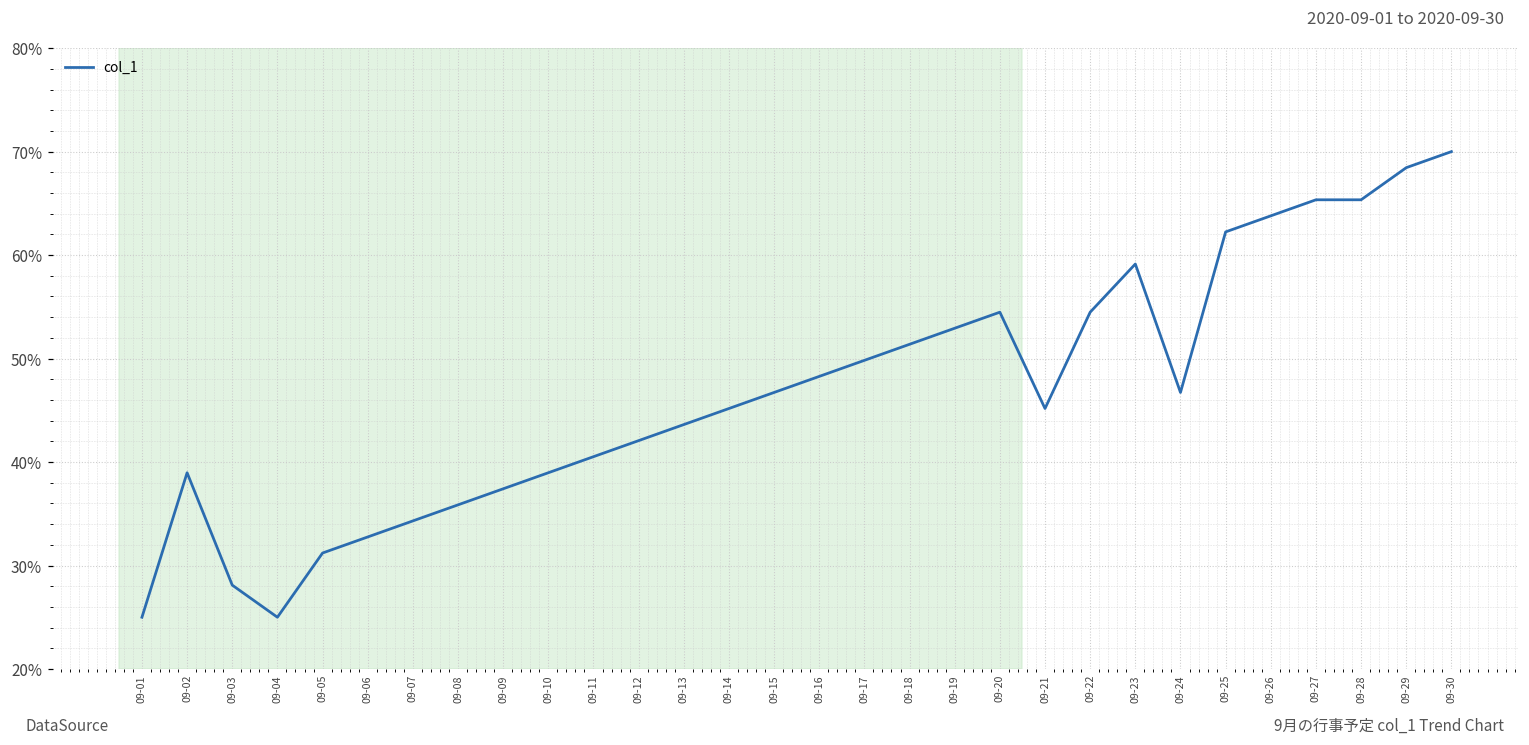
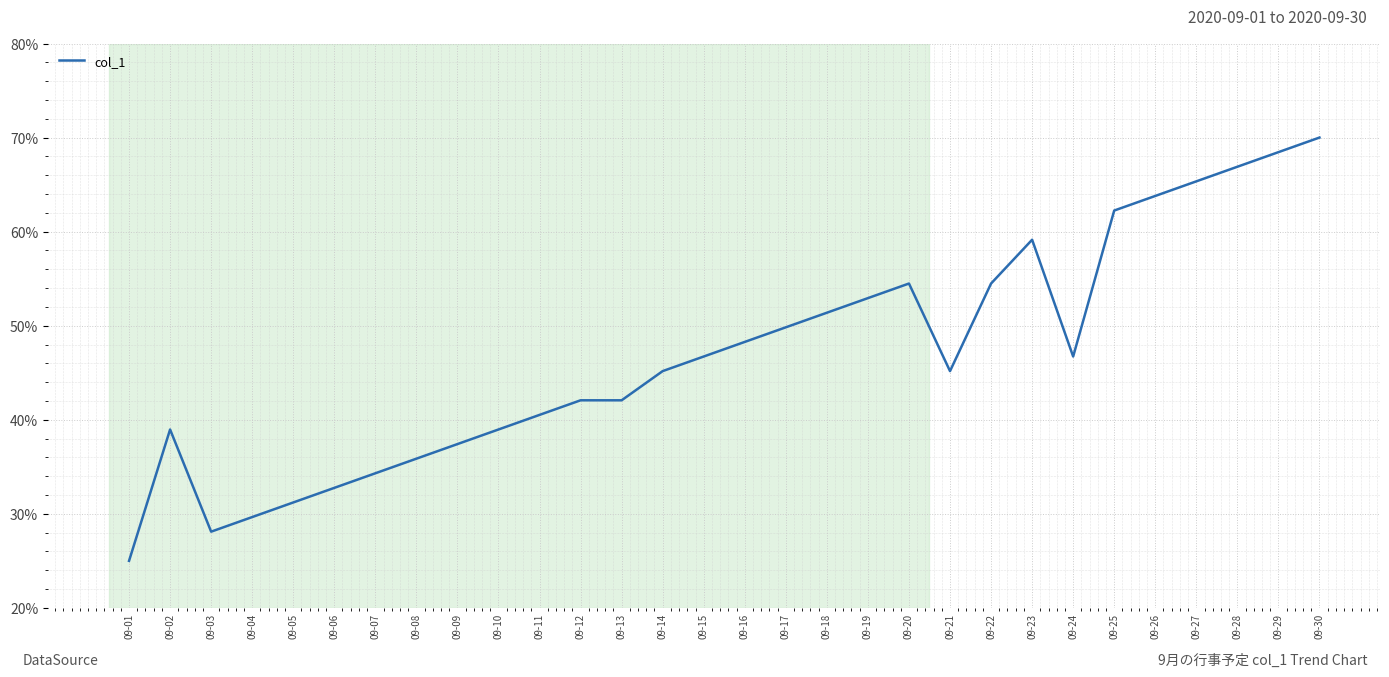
09-04: 25% -> 30%
09-13: 44% -> 42%
09-28: 65% -> 67%
